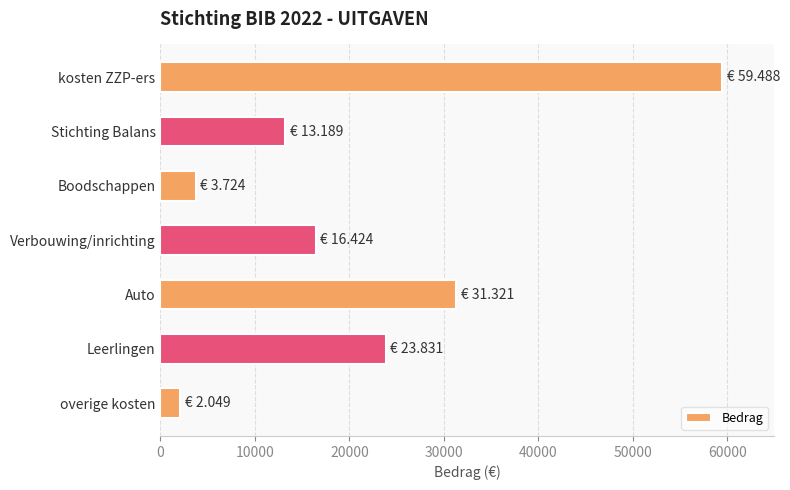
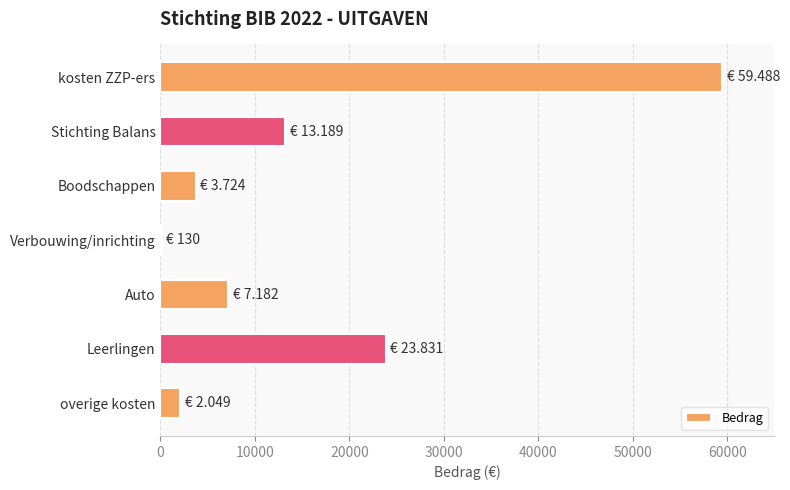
Verbouwing/inrichting: 16.424 -> 130
Auto: 31.321 -> 7.182
